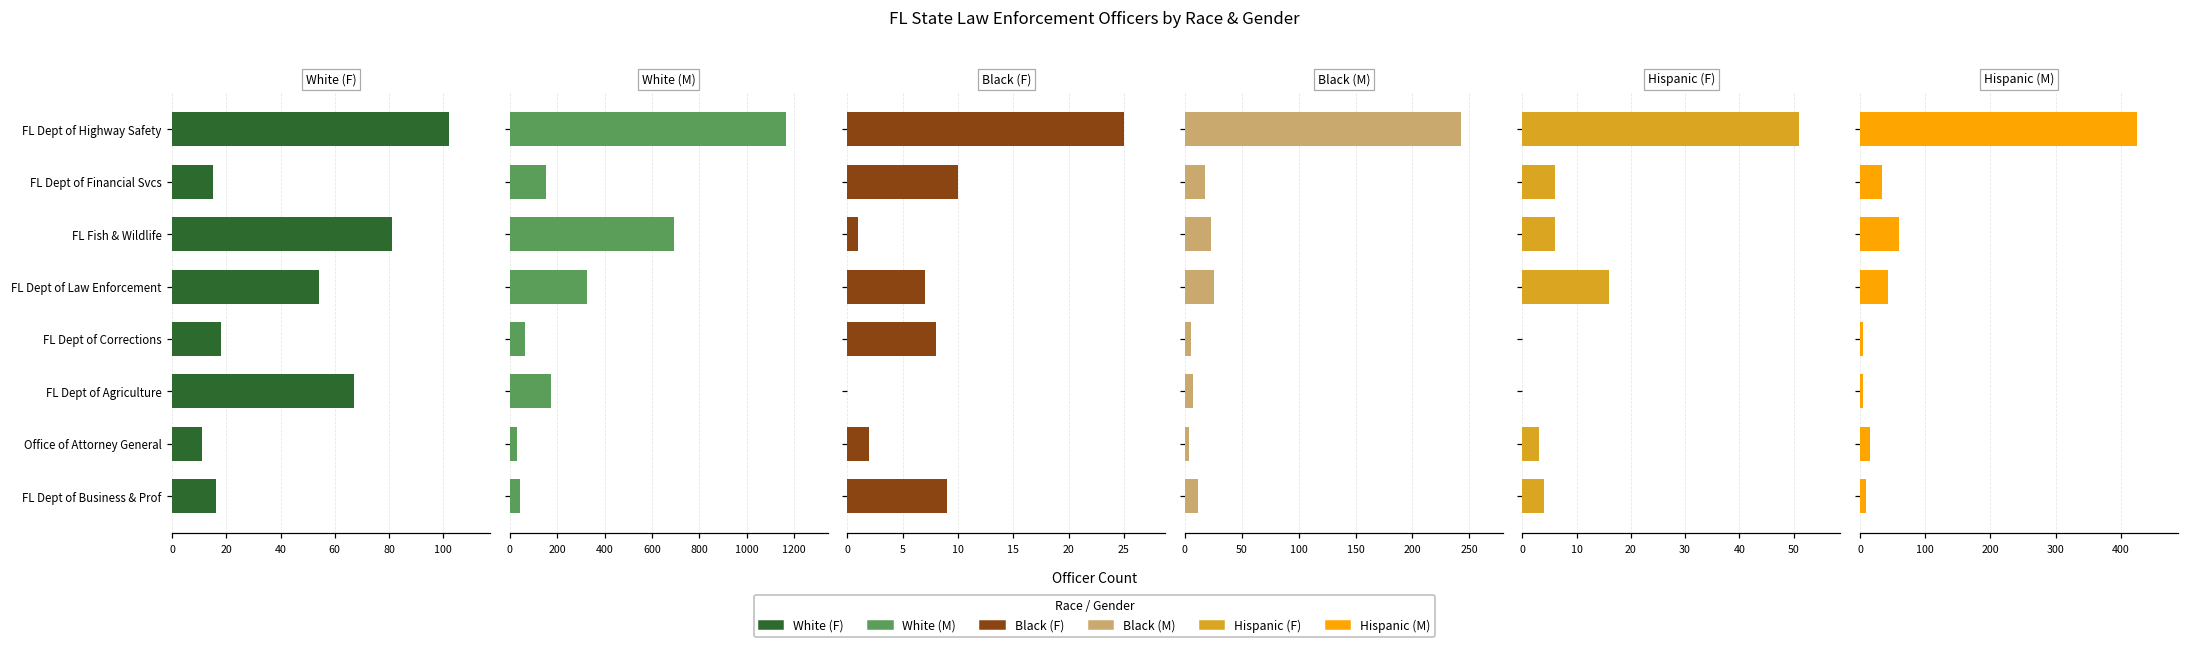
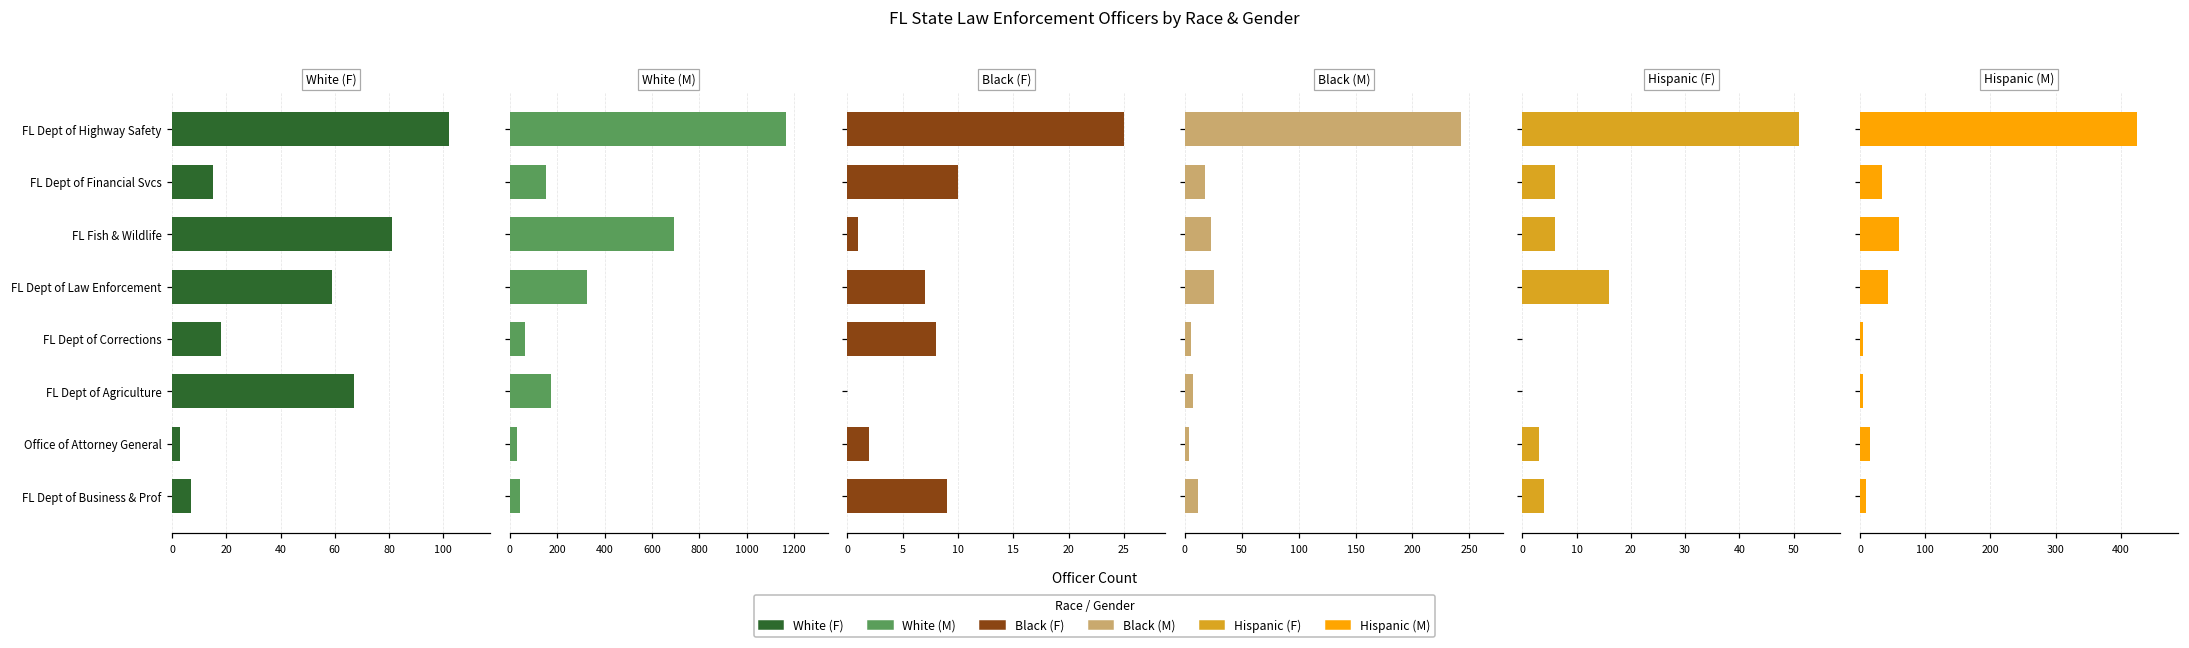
White (F), FL Dept of Law Enforcement: 54 -> 59
White (F), Office of Attorney General: 11 -> 3
White (F), FL Dept of Business & Prof: 16 -> 7
